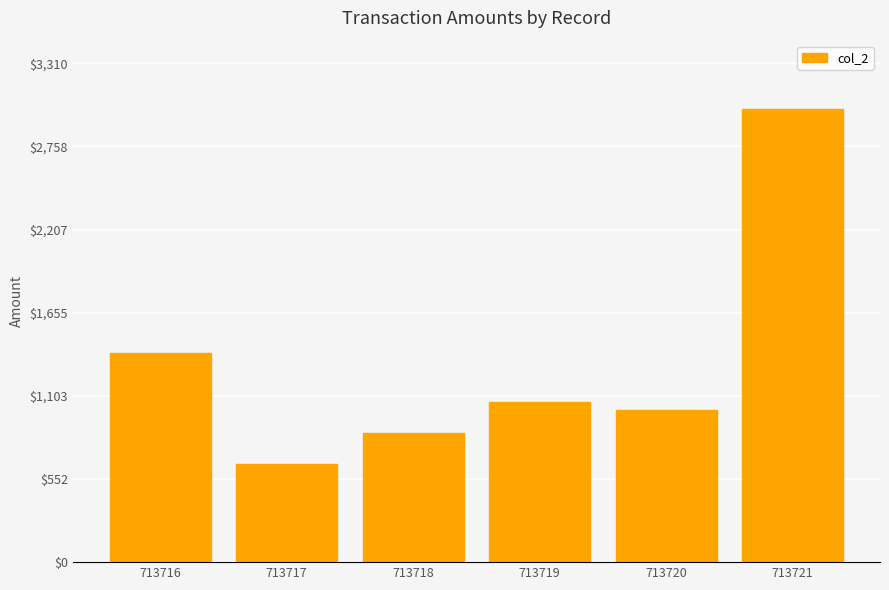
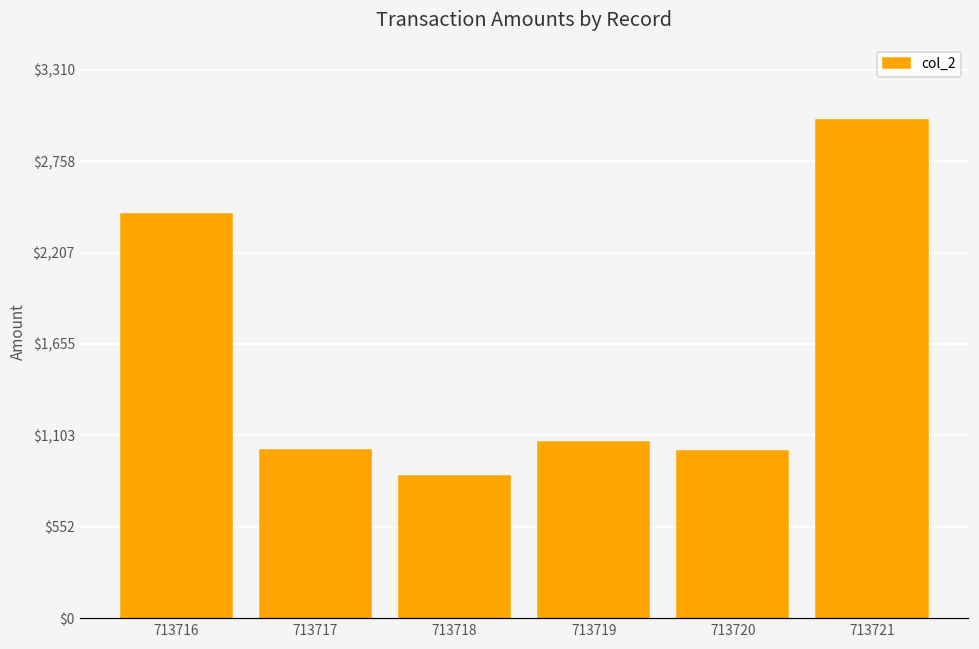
713716: $1,390 -> $2,440
713717: $650 -> $1,020
